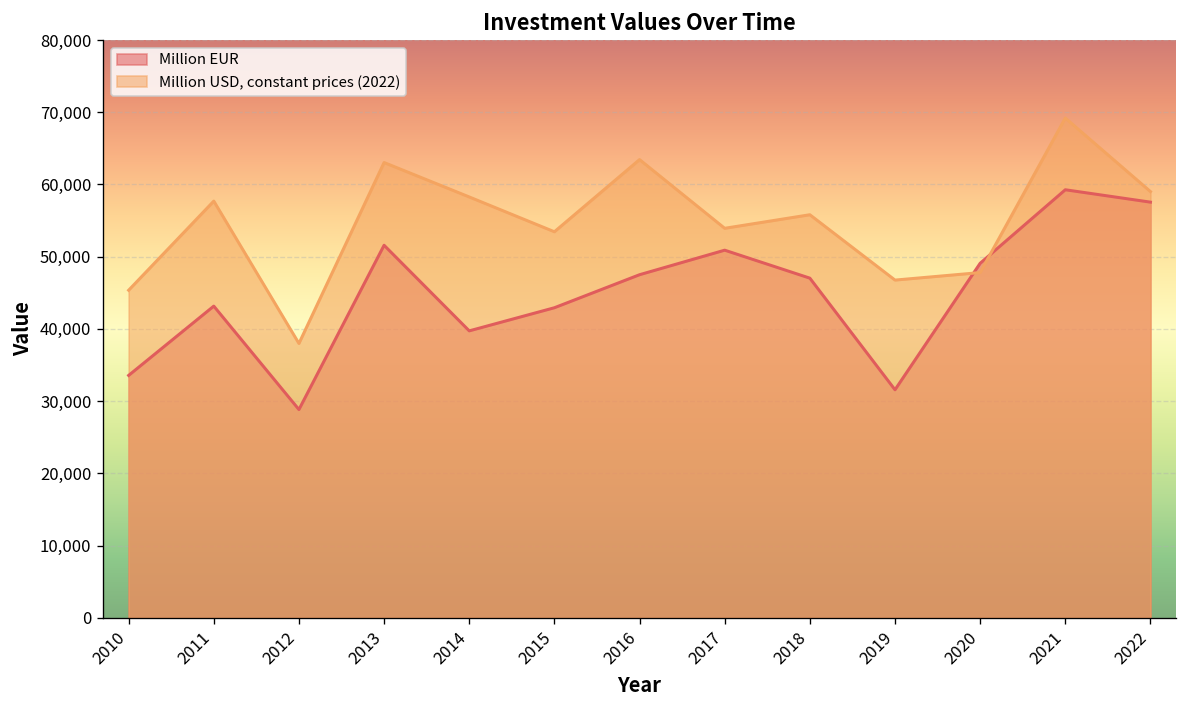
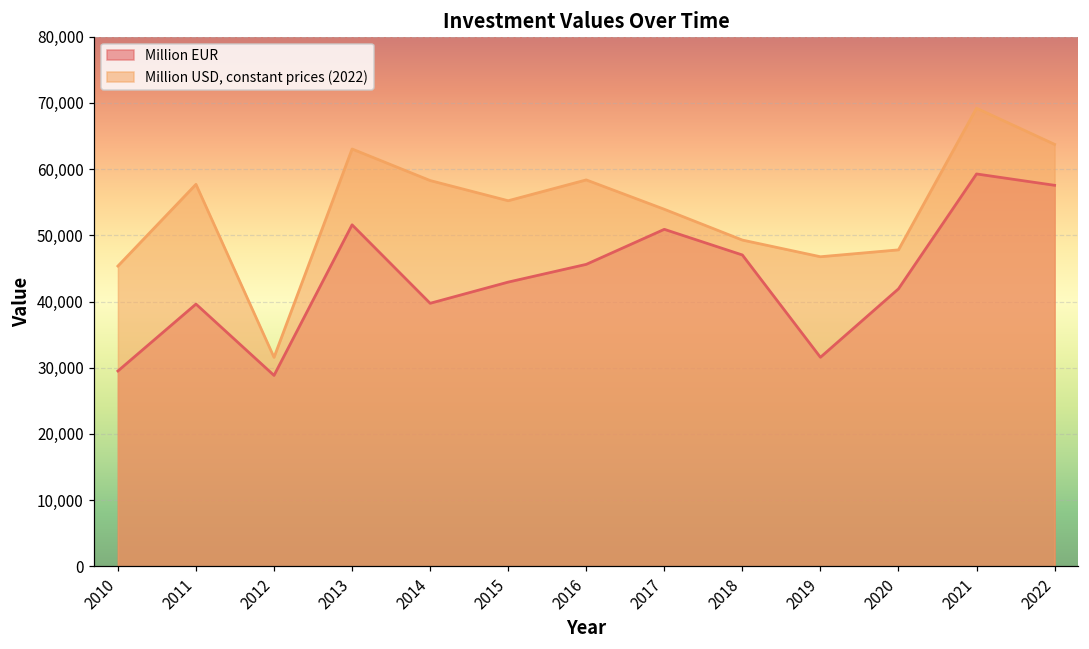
Million EUR, 2010: 34,000 -> 30,000
Million EUR, 2011: 43,000 -> 40,000
Million USD, constant prices (2022), 2012: 38,000 -> 32,000
Million USD, constant prices (2022), 2015: 53,000 -> 55,000
Million EUR, 2016: 48,000 -> 46,000
Million USD, constant prices (2022), 2016: 63,000 -> 58,000
Million USD, constant prices (2022), 2018: 56,000 -> 49,000
Million EUR, 2020: 49,000 -> 42,000
Million USD, constant prices (2022), 2022: 59,000 -> 64,000
